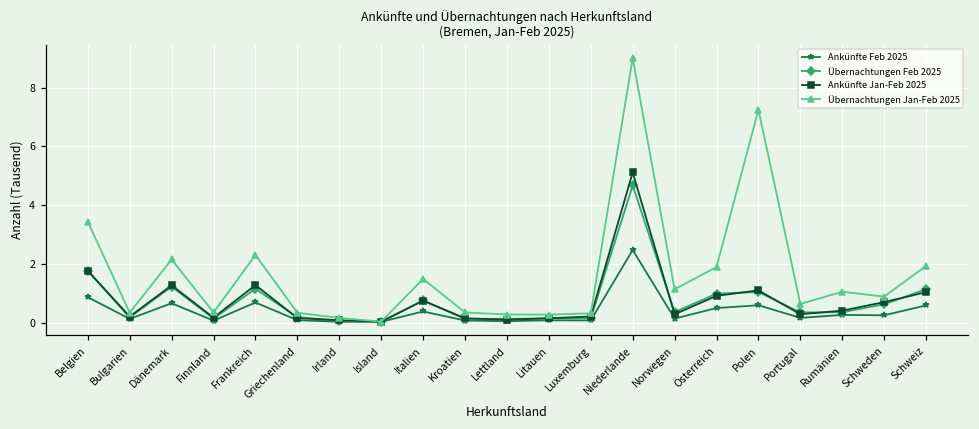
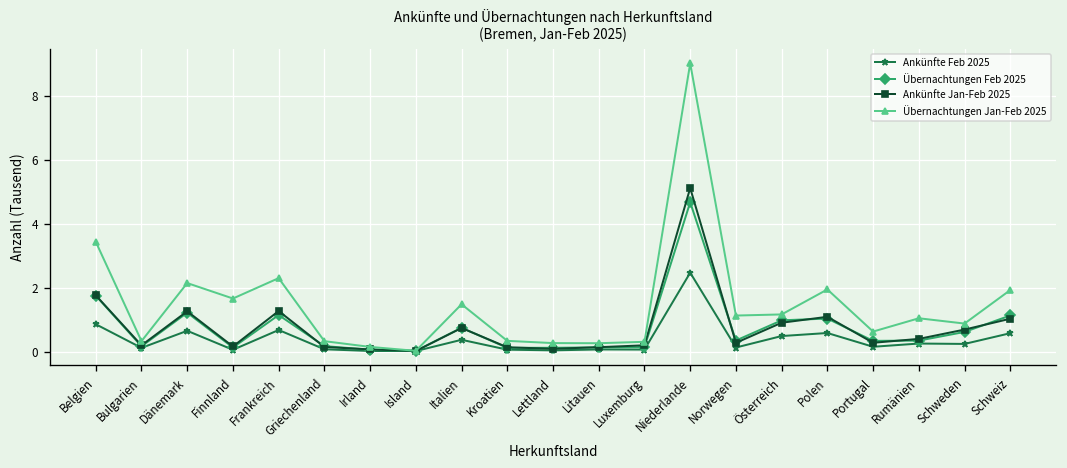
Übernachtungen Jan-Feb 2025, Finnland: 0.3 -> 1.7
Übernachtungen Jan-Feb 2025, Österreich: 1.9 -> 1.2
Übernachtungen Jan-Feb 2025, Polen: 7.2 -> 2.0
